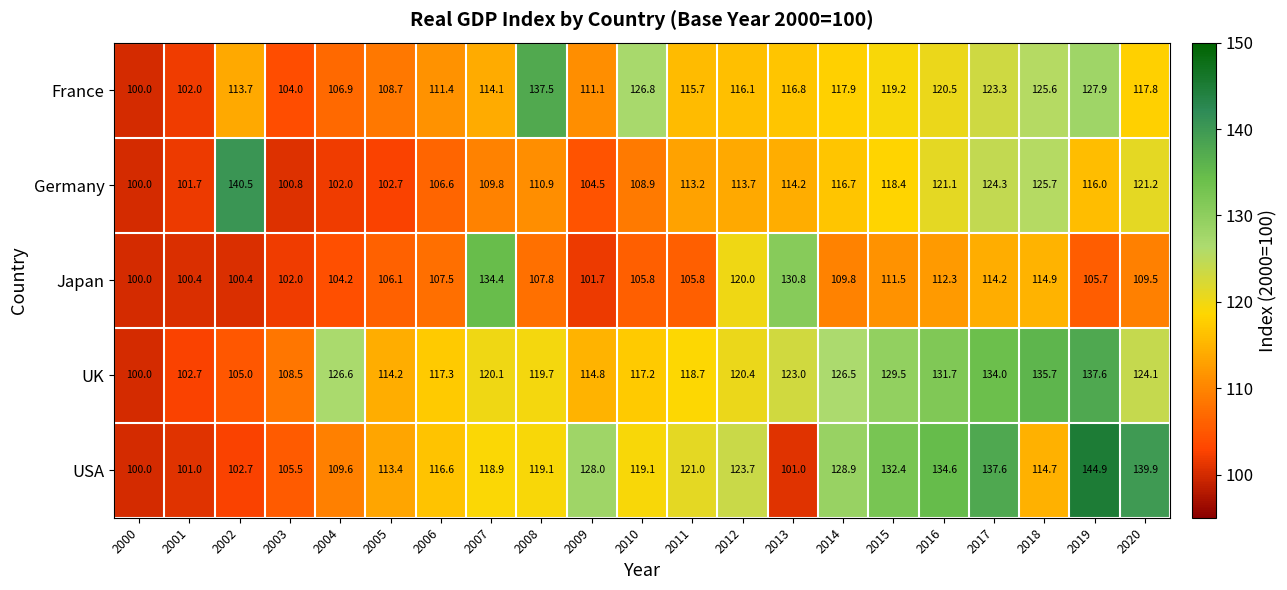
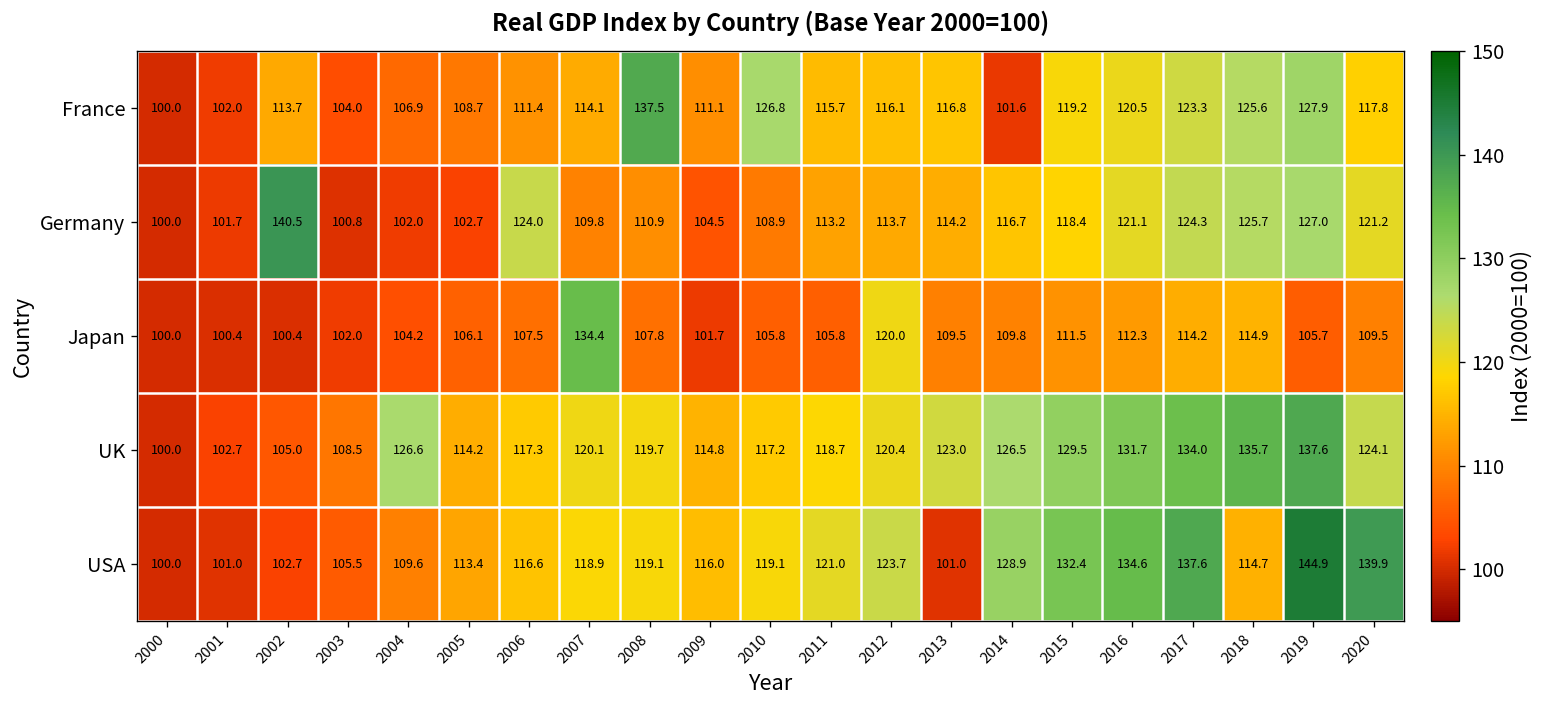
France, 2014: 117.9 -> 101.6
Germany, 2006: 106.6 -> 124.0
Germany, 2019: 116.0 -> 127.0
Japan, 2013: 130.8 -> 109.5
USA, 2009: 128.0 -> 116.0
